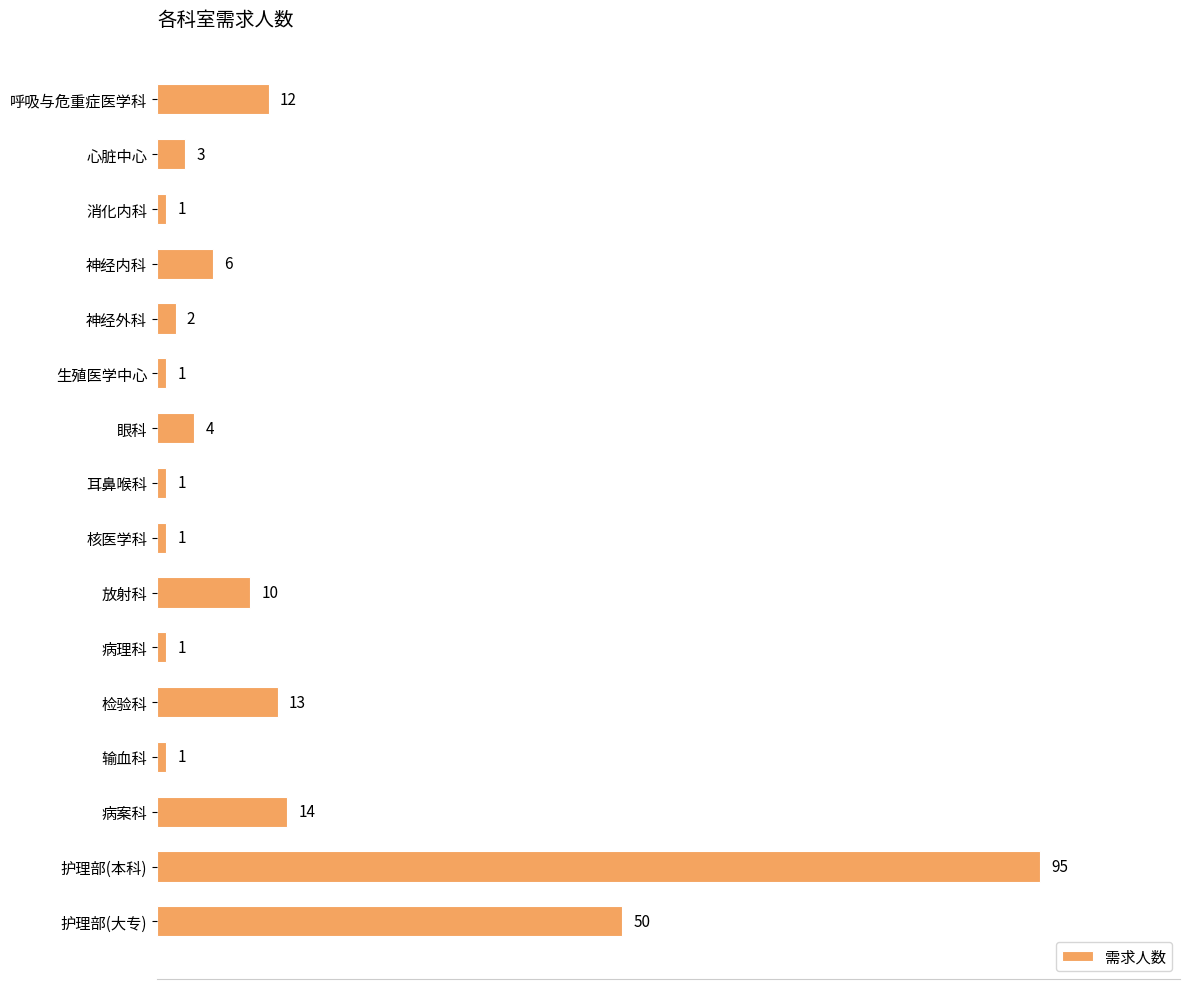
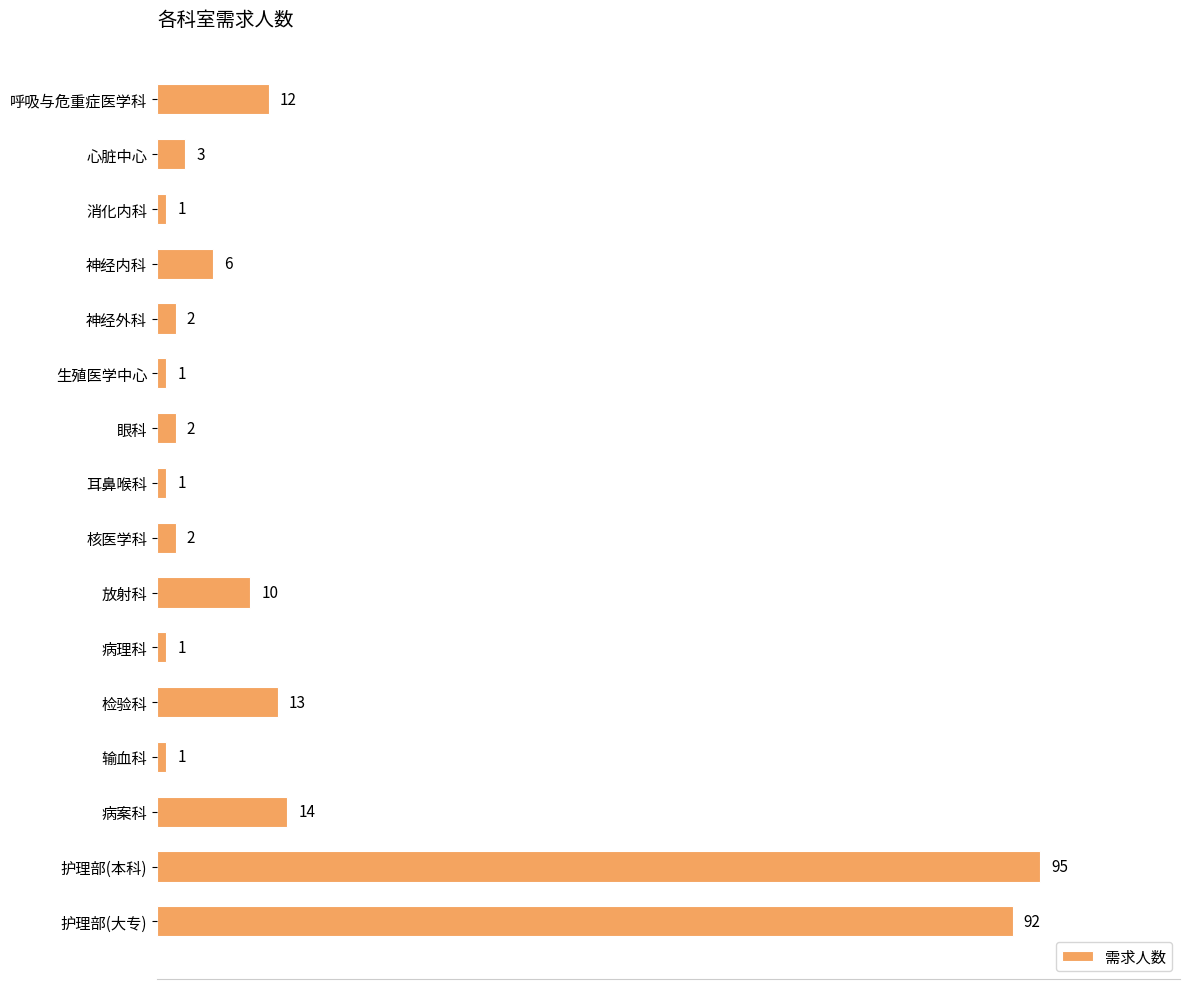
眼科: 4 -> 2
核医学科: 1 -> 2
护理部(大专): 50 -> 92
